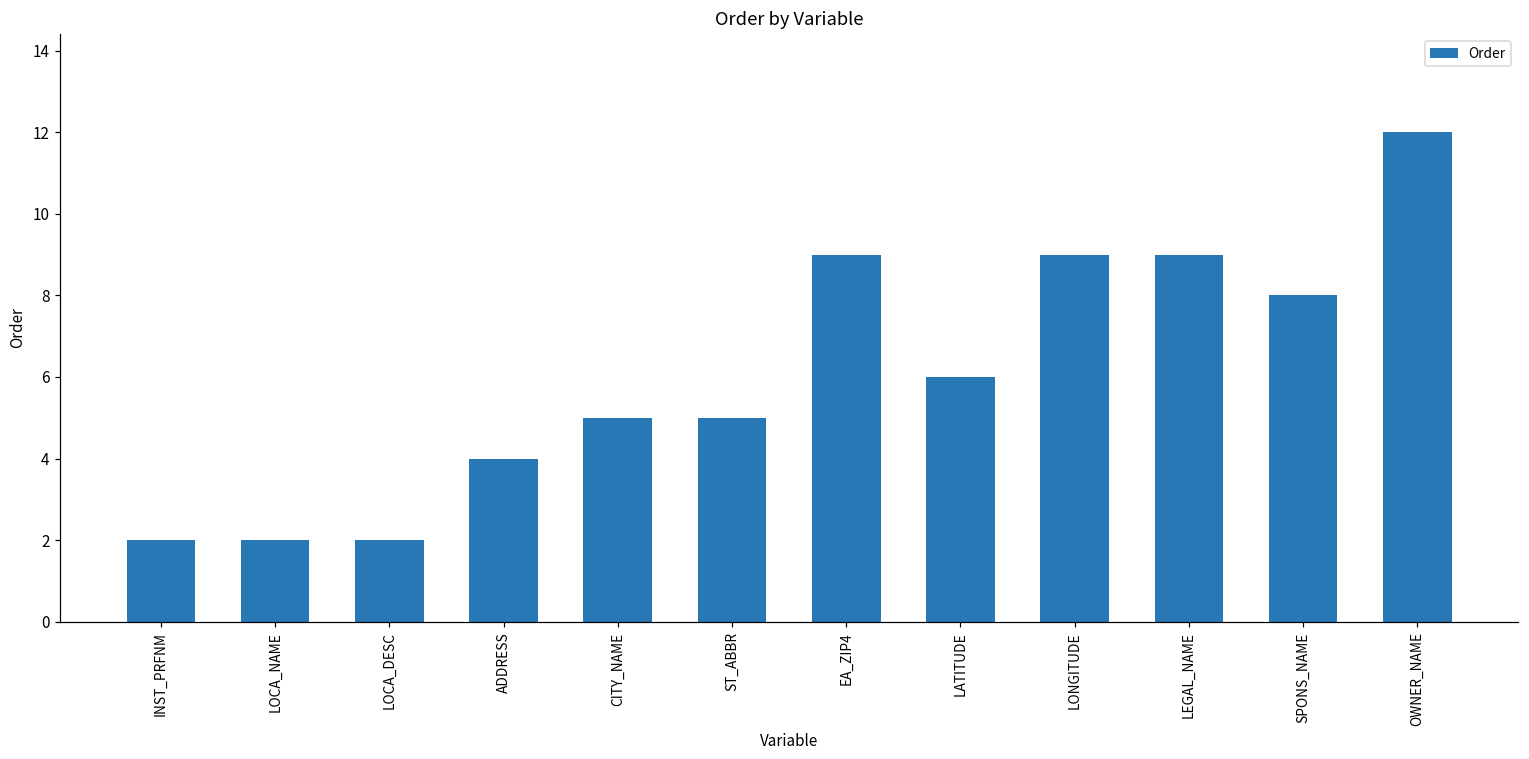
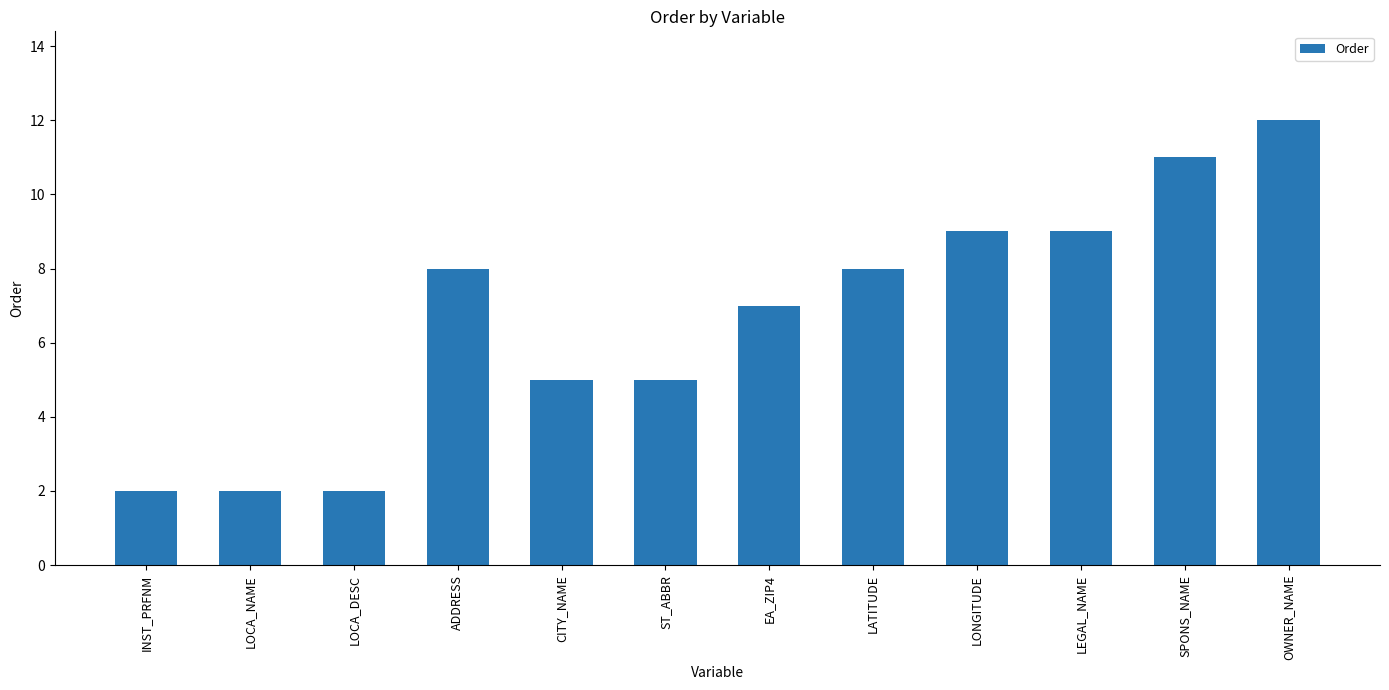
ADDRESS: 4 -> 8
EA_ZIP4: 9 -> 7
LATITUDE: 6 -> 8
SPONS_NAME: 8 -> 11
